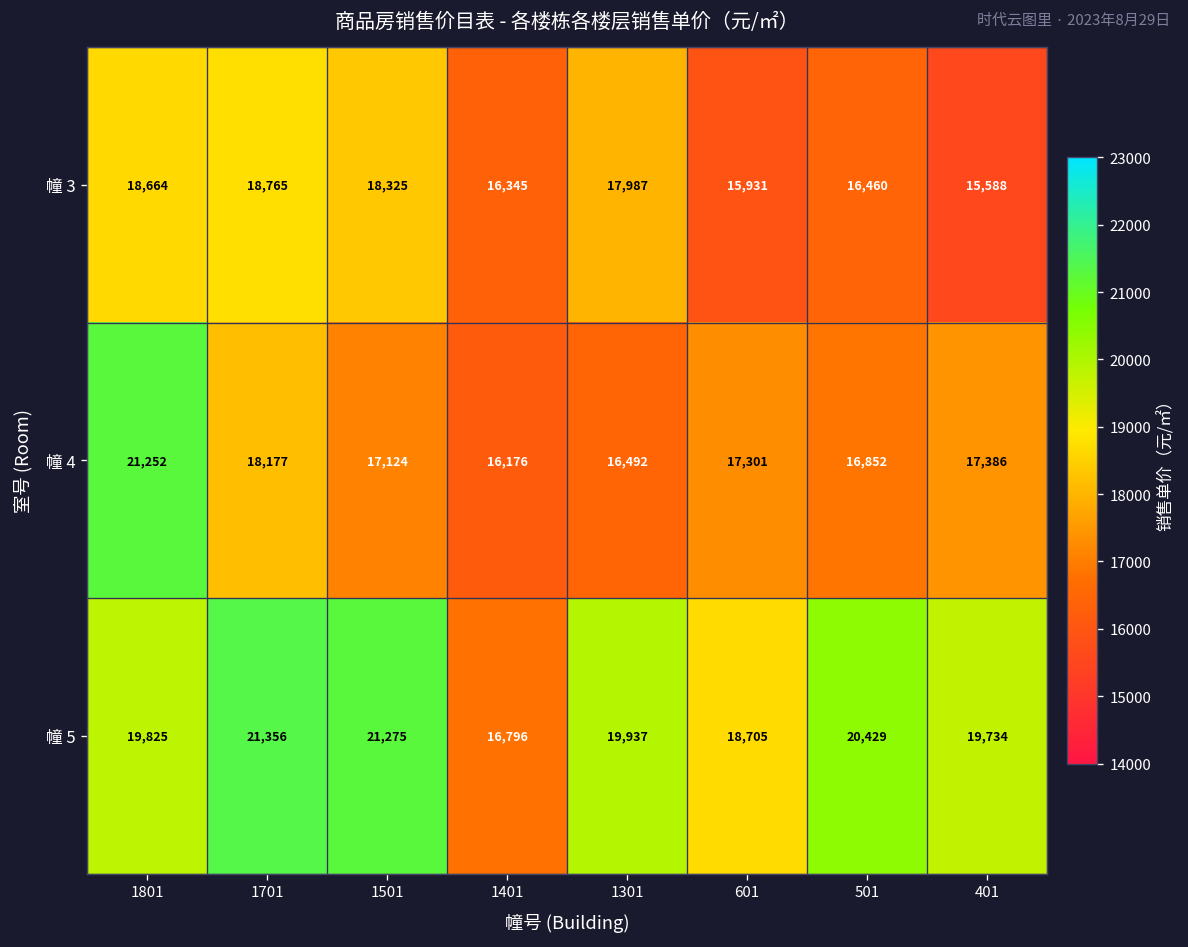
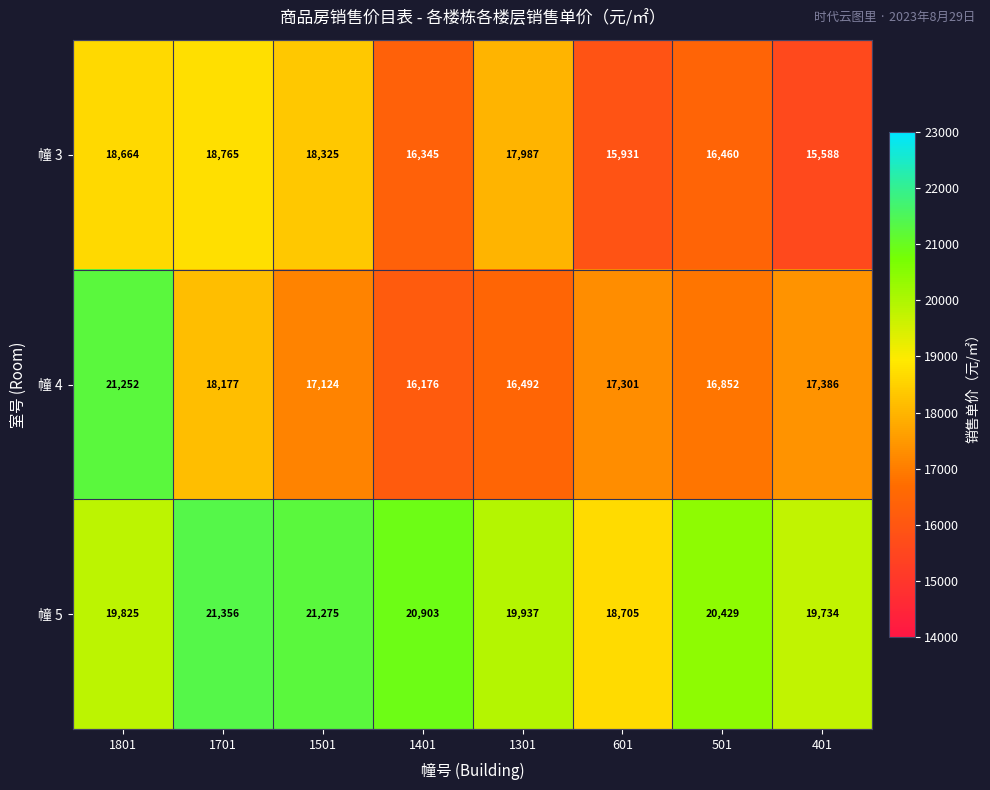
幢 5, 1401: 16,796 -> 20,903
